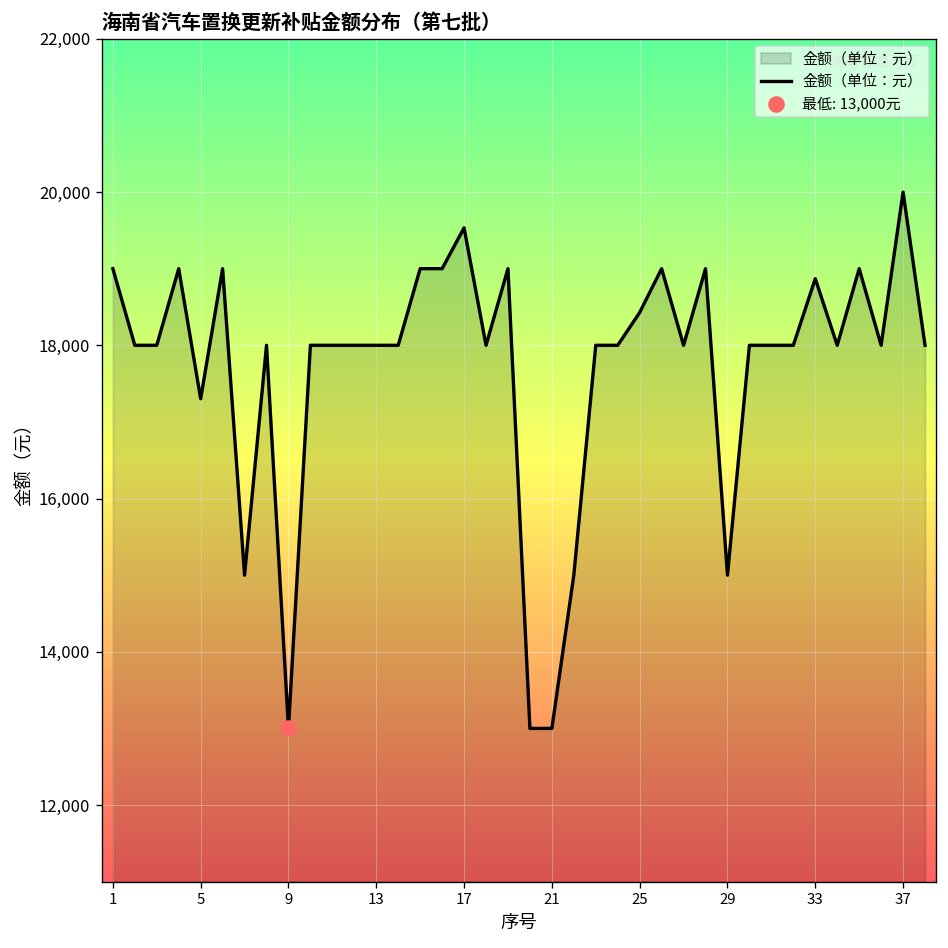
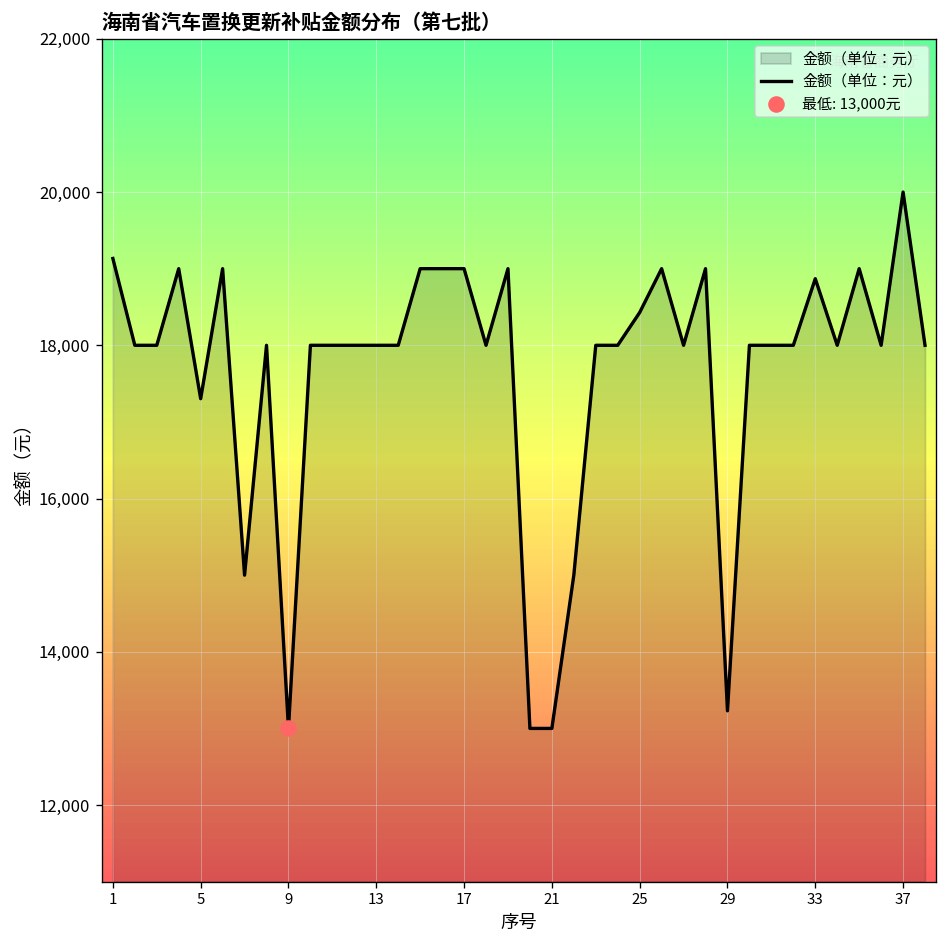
金额（单位：元）, 1: 19,000 -> 19,100
金额（单位：元）, 17: 19,500 -> 19,000
金额（单位：元）, 29: 15,000 -> 13,200
